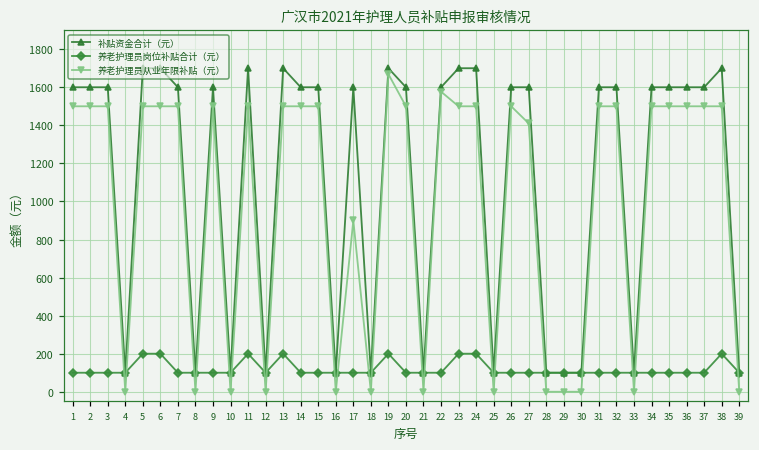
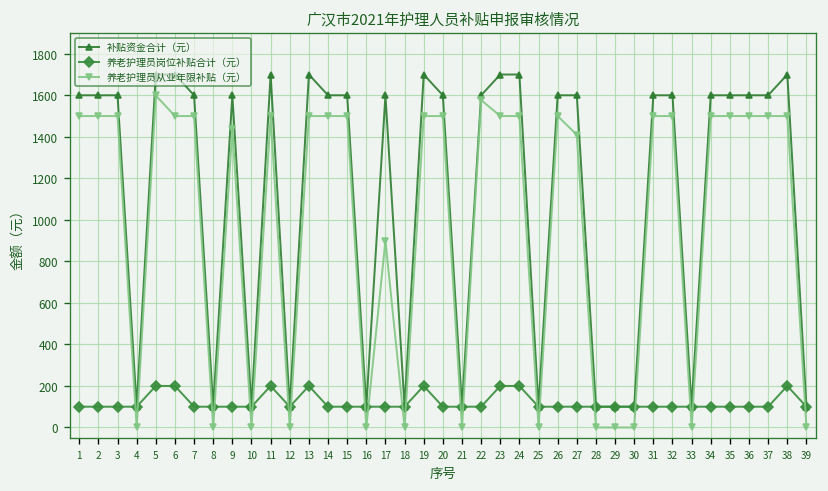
养老护理员从业年限补贴（元）, 5: 1500 -> 1600
养老护理员从业年限补贴（元）, 9: 1500 -> 1440
养老护理员从业年限补贴（元）, 19: 1670 -> 1500
